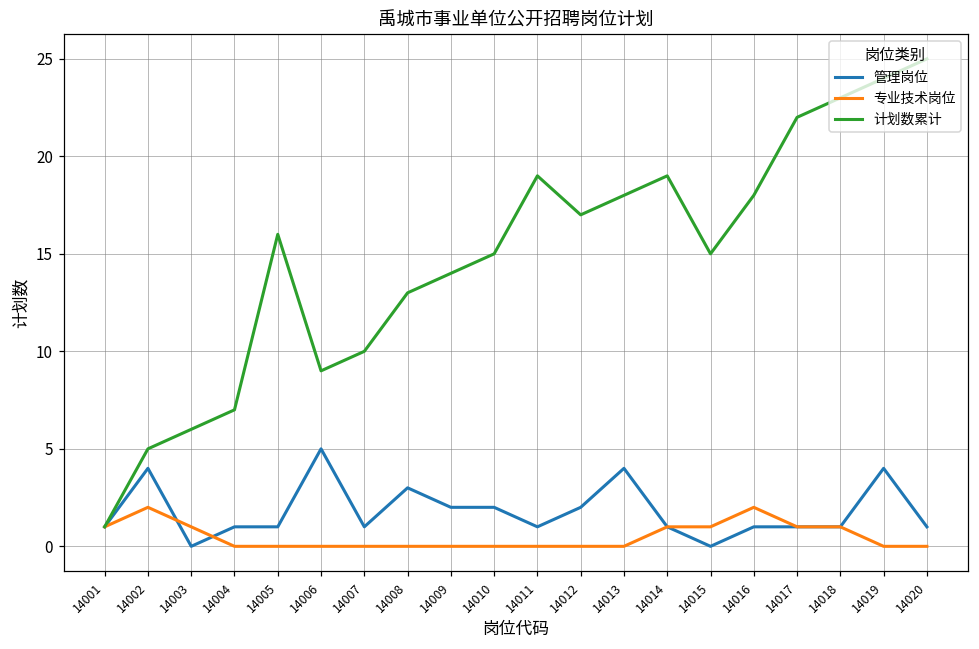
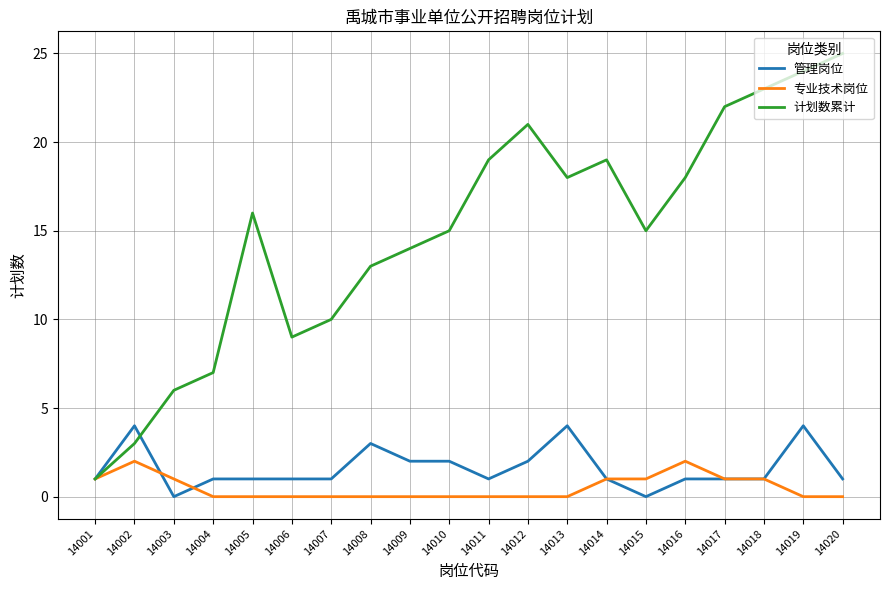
计划数累计, 14002: 5 -> 3
管理岗位, 14006: 5 -> 1
计划数累计, 14012: 17 -> 21
